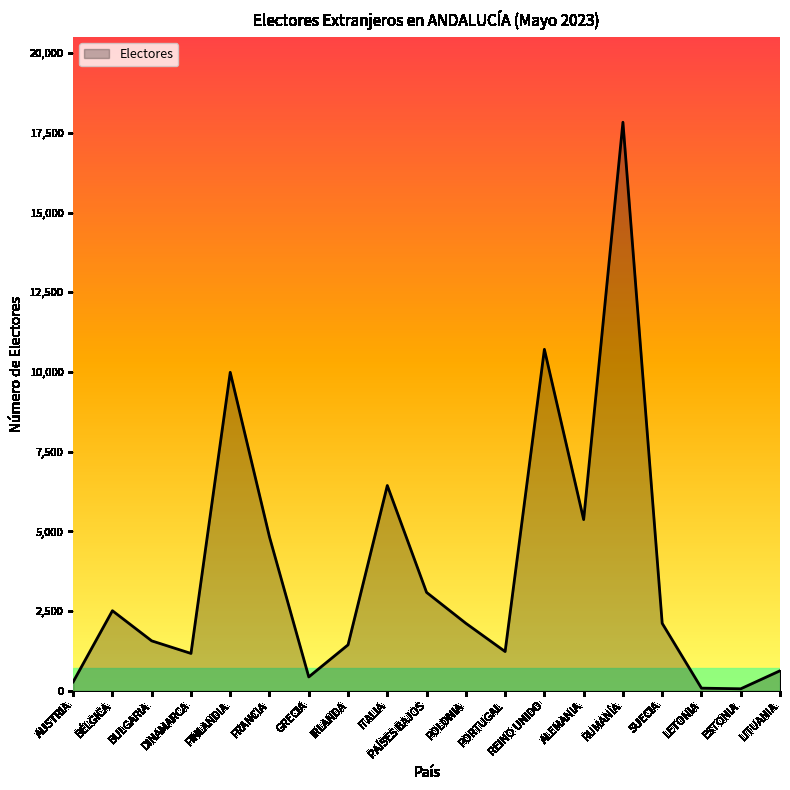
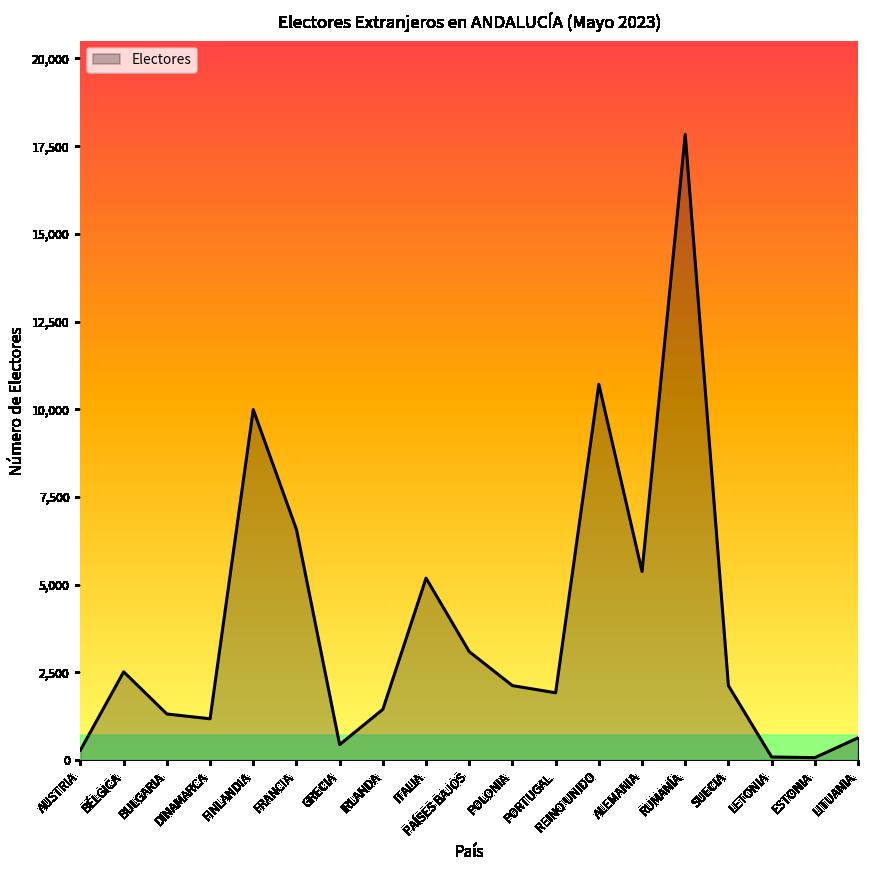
BULGARIA: 1,600 -> 1,300
FRANCIA: 4,800 -> 6,600
ITALIA: 6,400 -> 5,200
PORTUGAL: 1,200 -> 1,900
